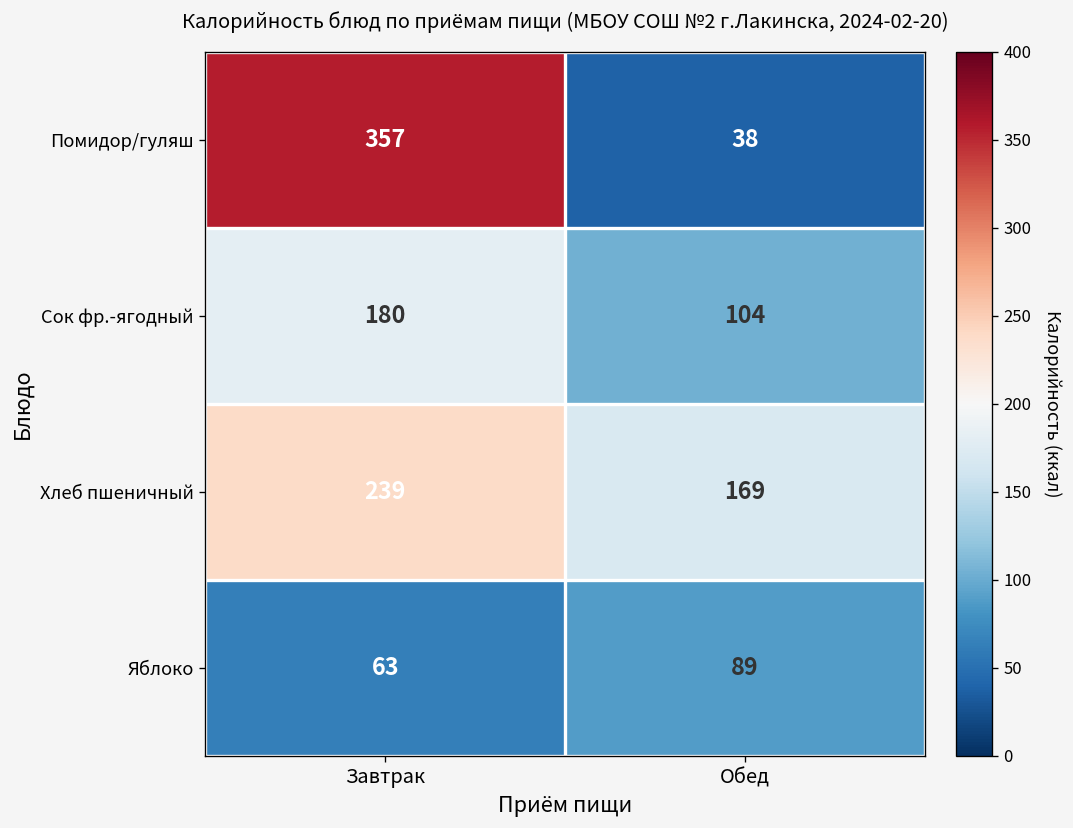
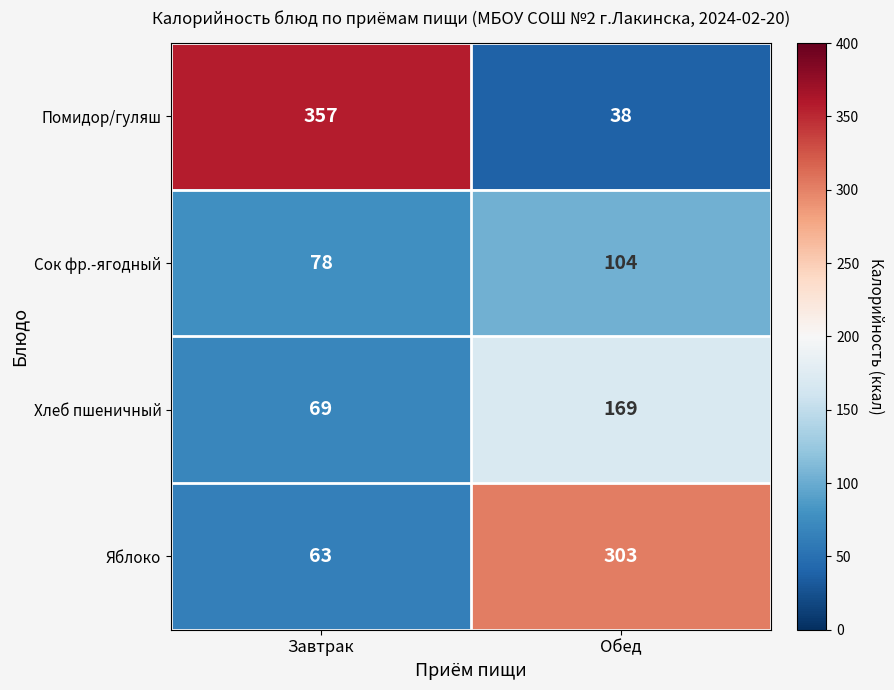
Сок фр.-ягодный, Завтрак: 180 -> 78
Хлеб пшеничный, Завтрак: 239 -> 69
Яблоко, Обед: 89 -> 303
